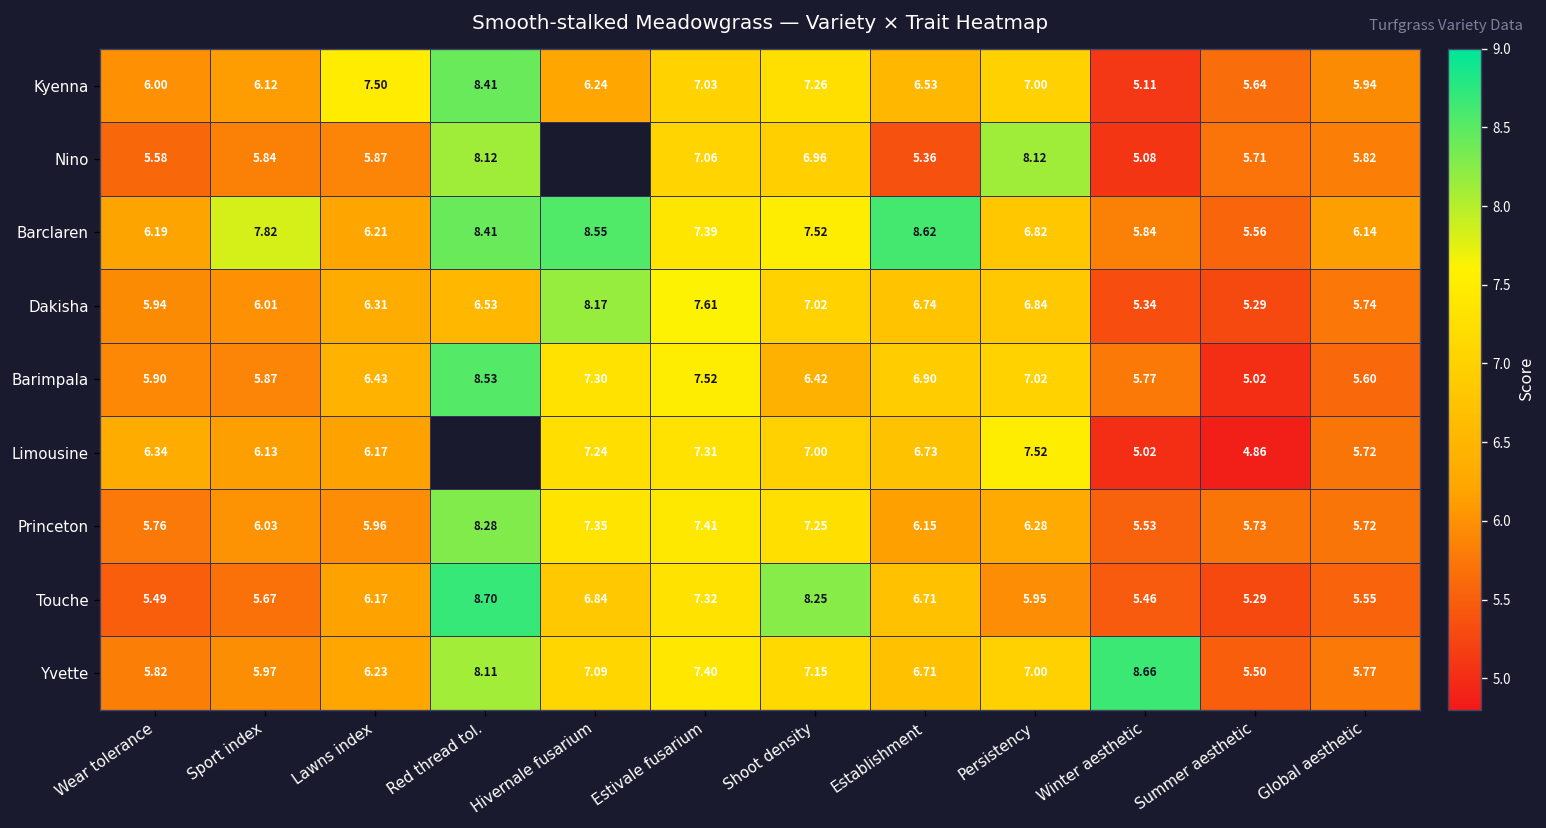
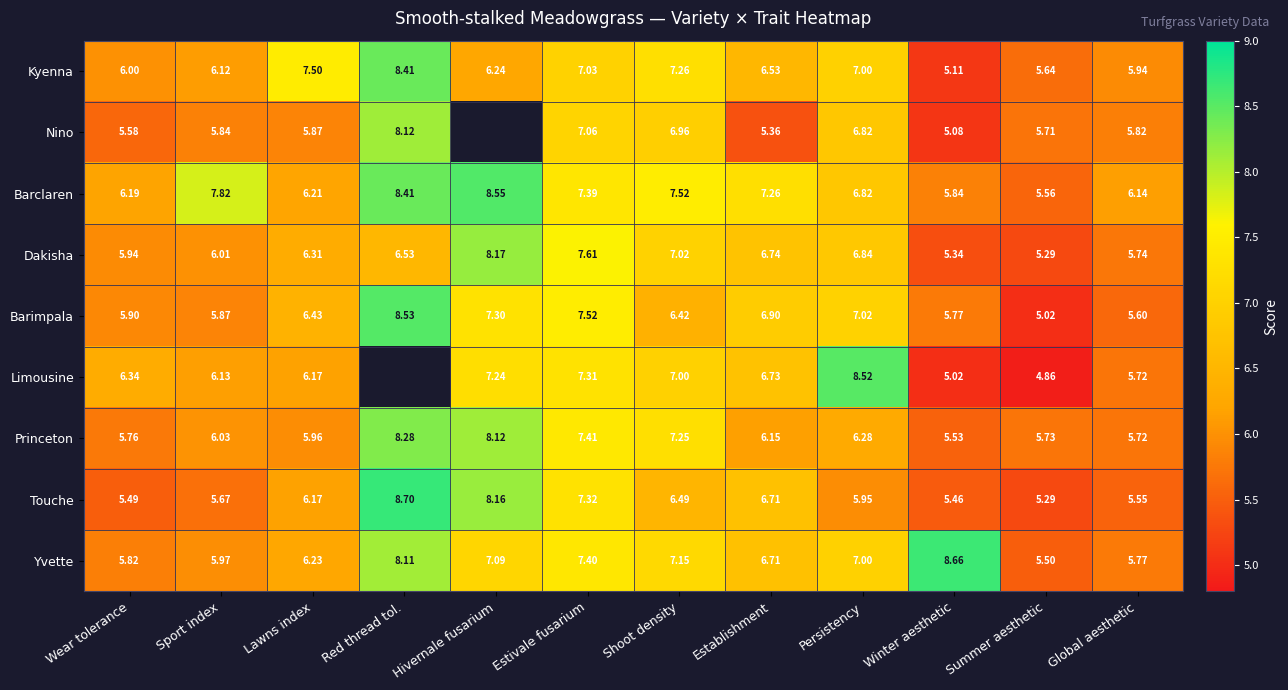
Nino, Persistency: 8.12 -> 6.82
Barclaren, Establishment: 8.62 -> 7.26
Limousine, Persistency: 7.52 -> 8.52
Princeton, Hivernale fusarium: 7.35 -> 8.12
Touche, Hivernale fusarium: 6.84 -> 8.16
Touche, Shoot density: 8.25 -> 6.49
